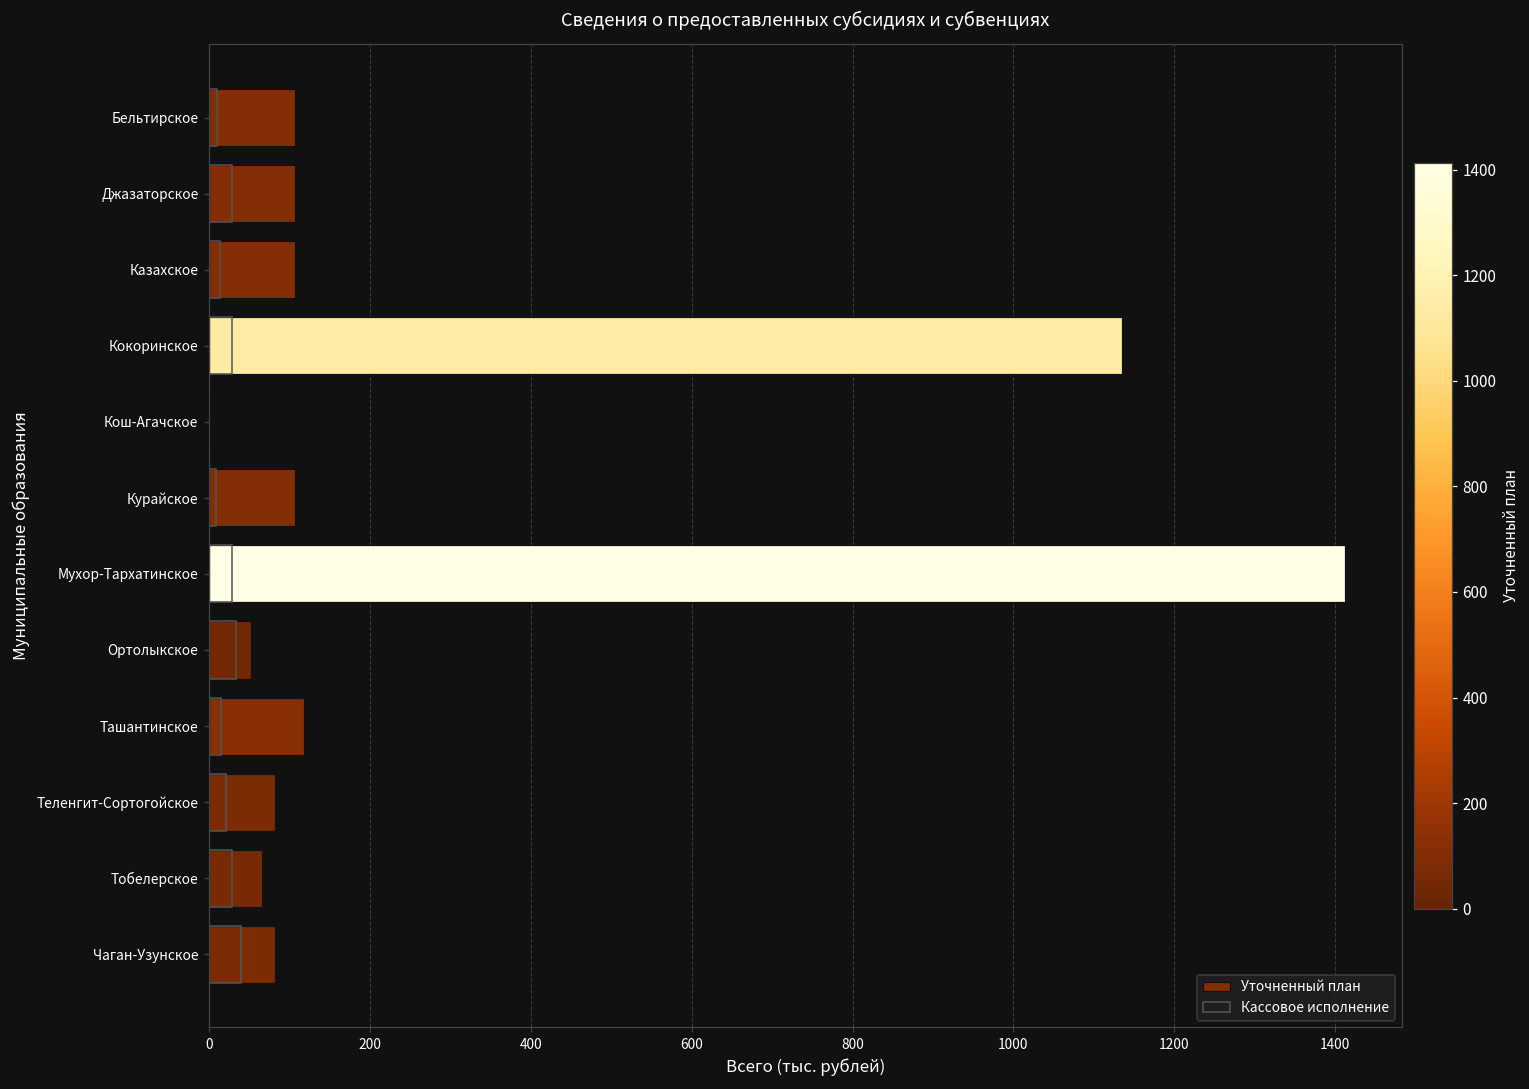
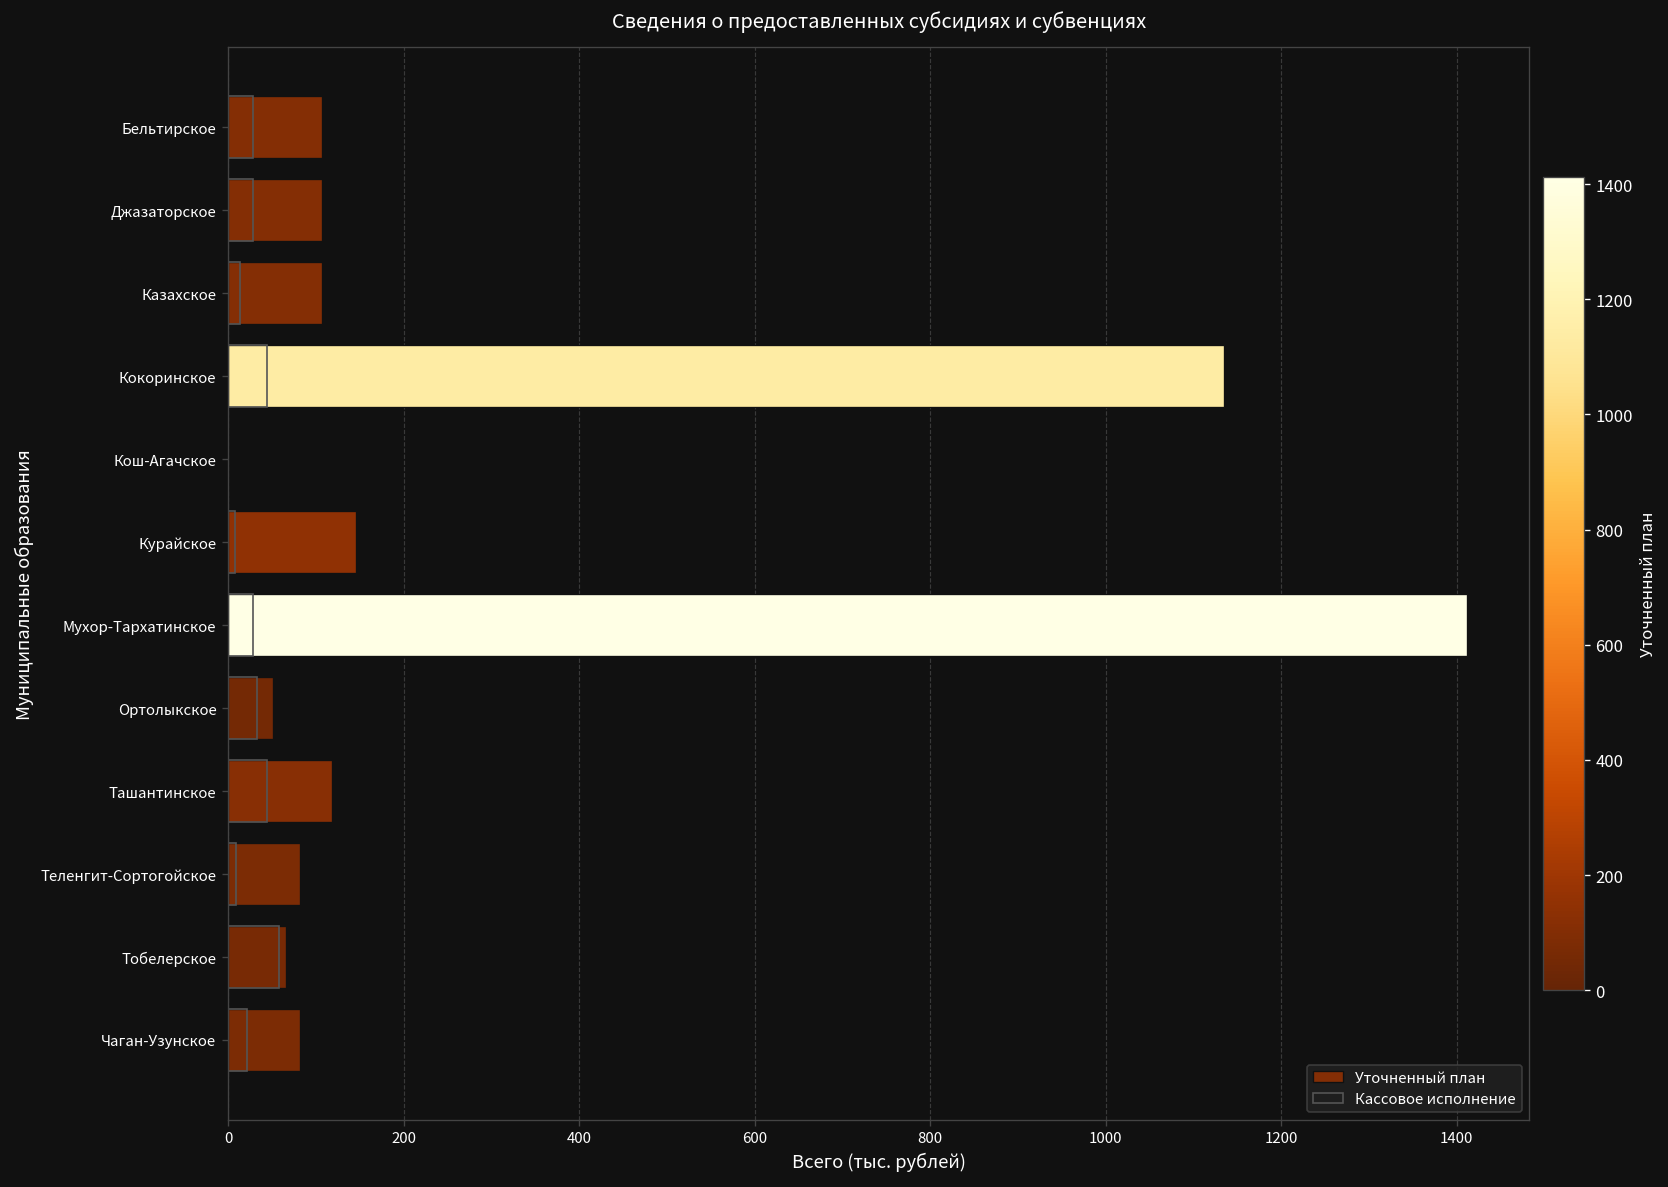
Кассовое исполнение, Бельтирское: 10 -> 30
Кассовое исполнение, Кокоринское: 30 -> 40
Уточненный план, Курайское: 110 -> 150
Кассовое исполнение, Ташантинское: 10 -> 40
Кассовое исполнение, Теленгит-Сортогойское: 20 -> 10
Кассовое исполнение, Тобелерское: 30 -> 60
Кассовое исполнение, Чаган-Узунское: 40 -> 20
